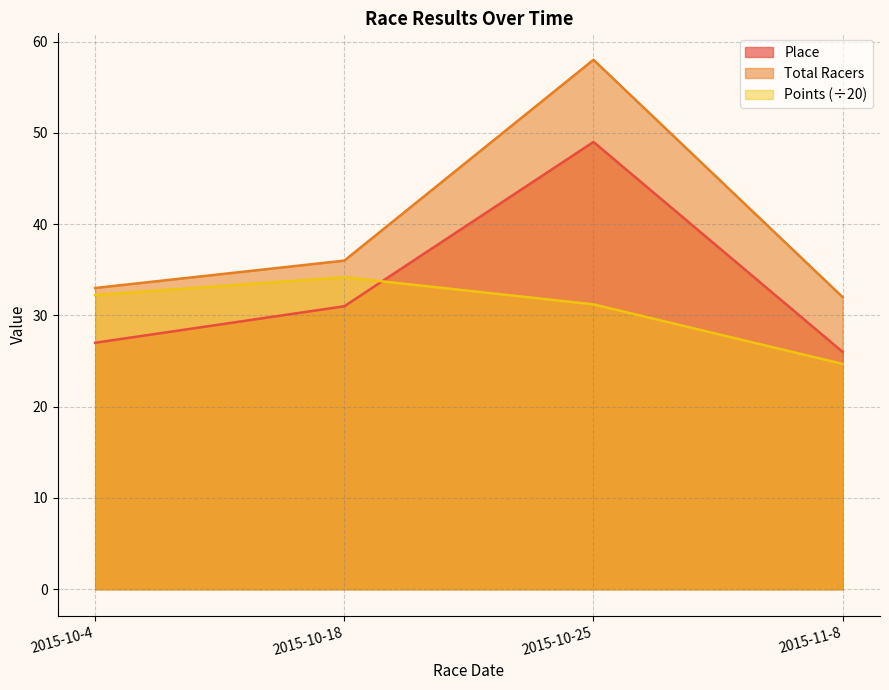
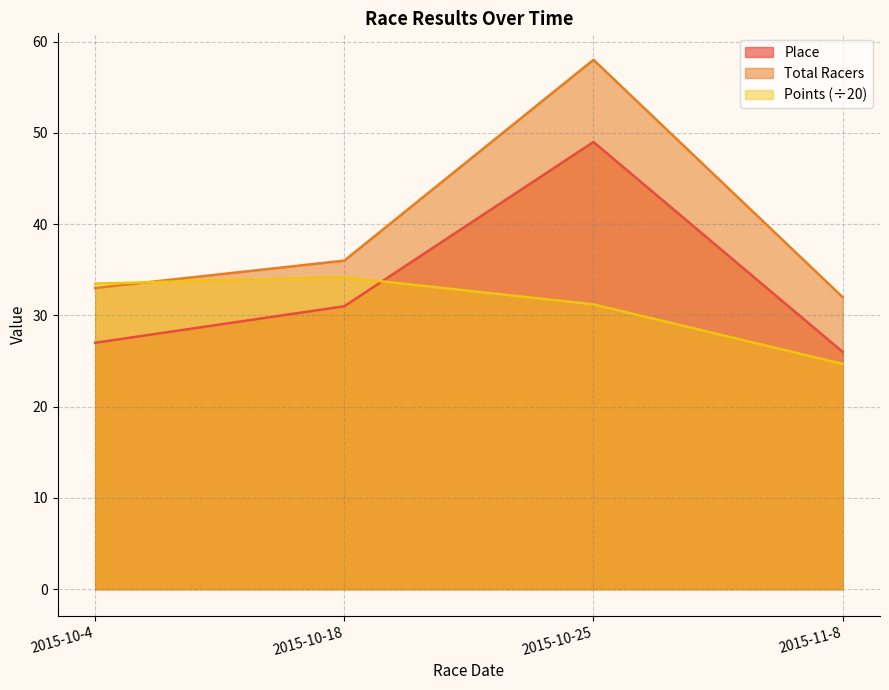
Points (÷20), 2015-10-4: 32 -> 33
